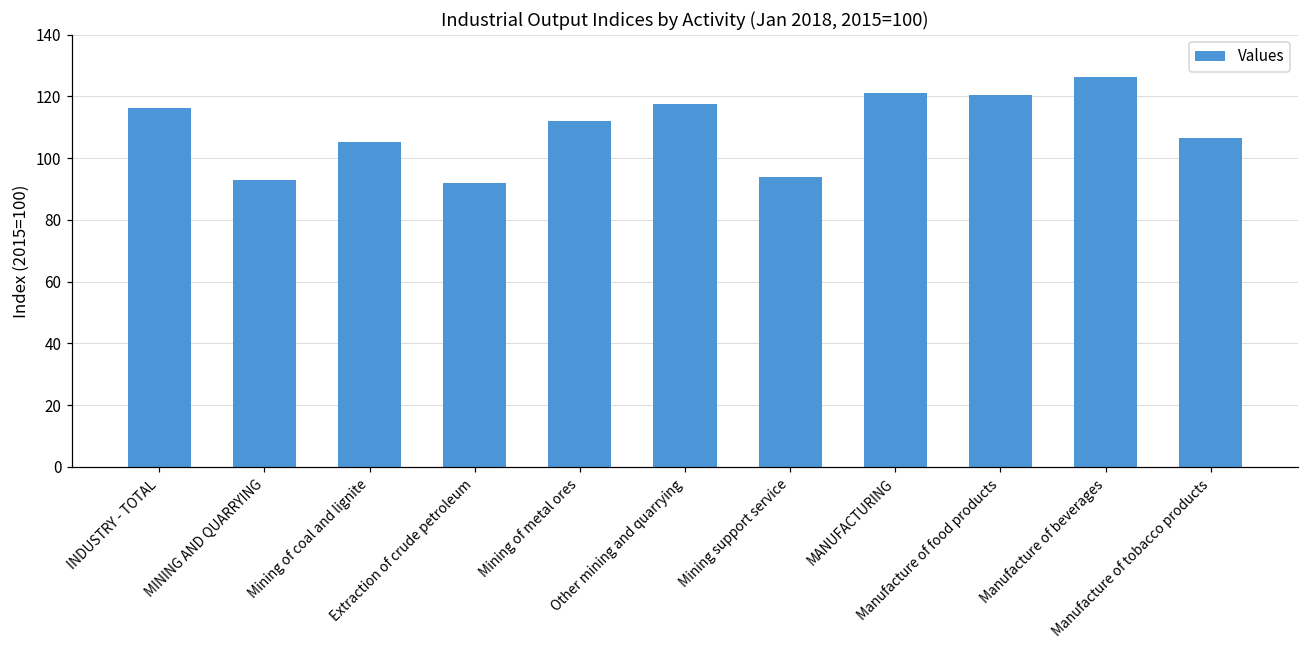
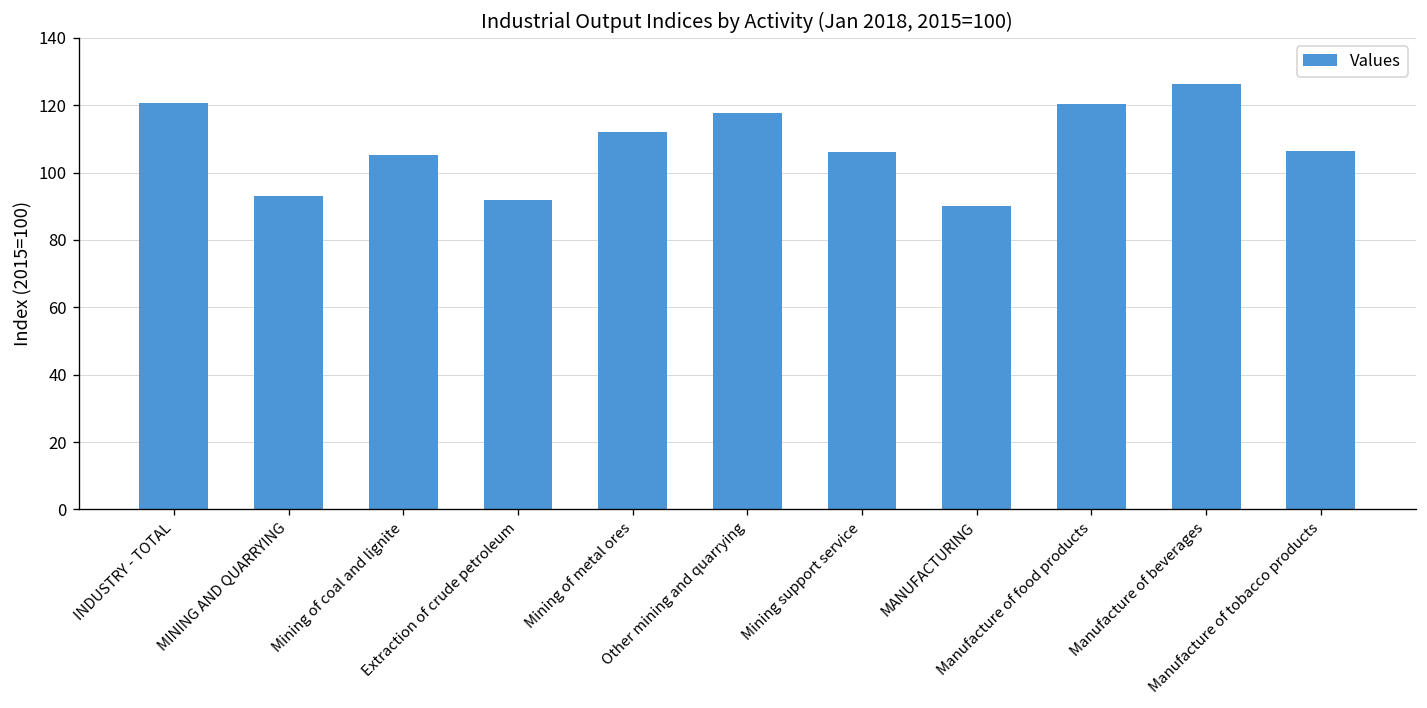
INDUSTRY - TOTAL: 116 -> 121
Mining support service: 94 -> 106
MANUFACTURING: 121 -> 90
